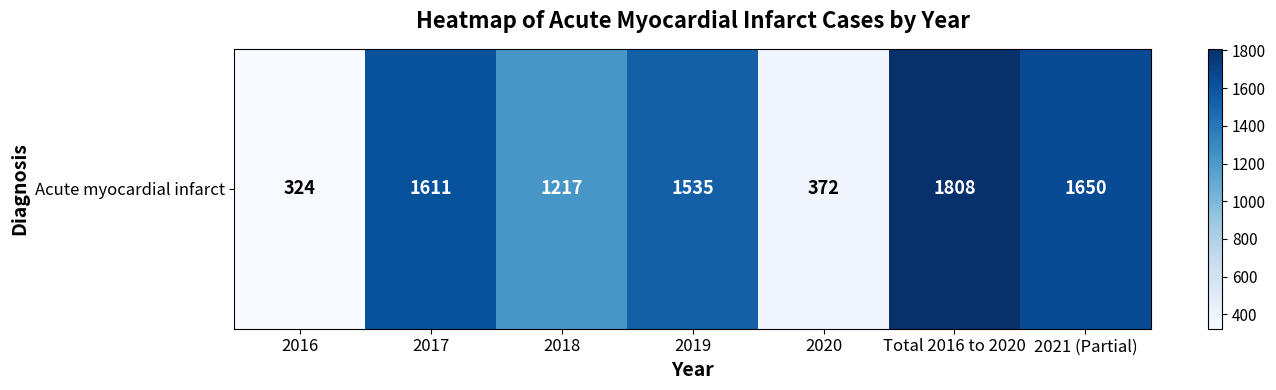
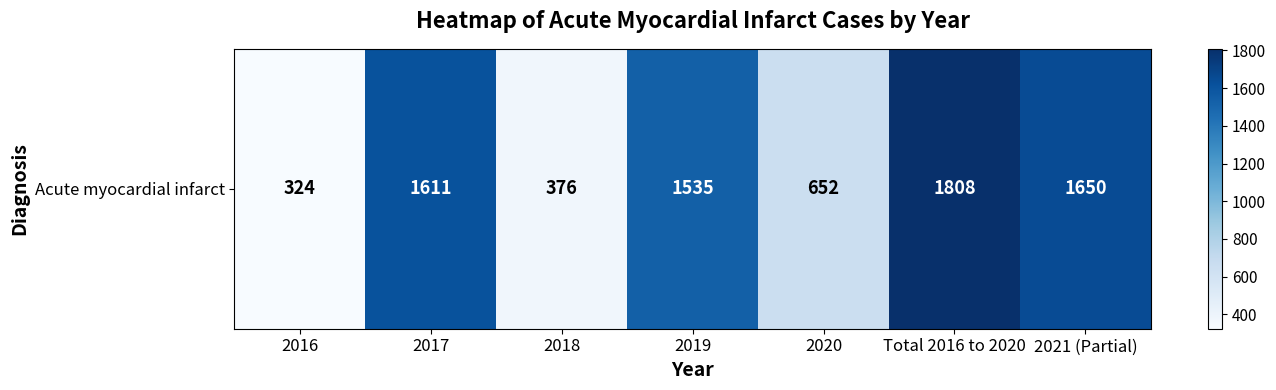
Acute myocardial infarct, 2018: 1217 -> 376
Acute myocardial infarct, 2020: 372 -> 652
